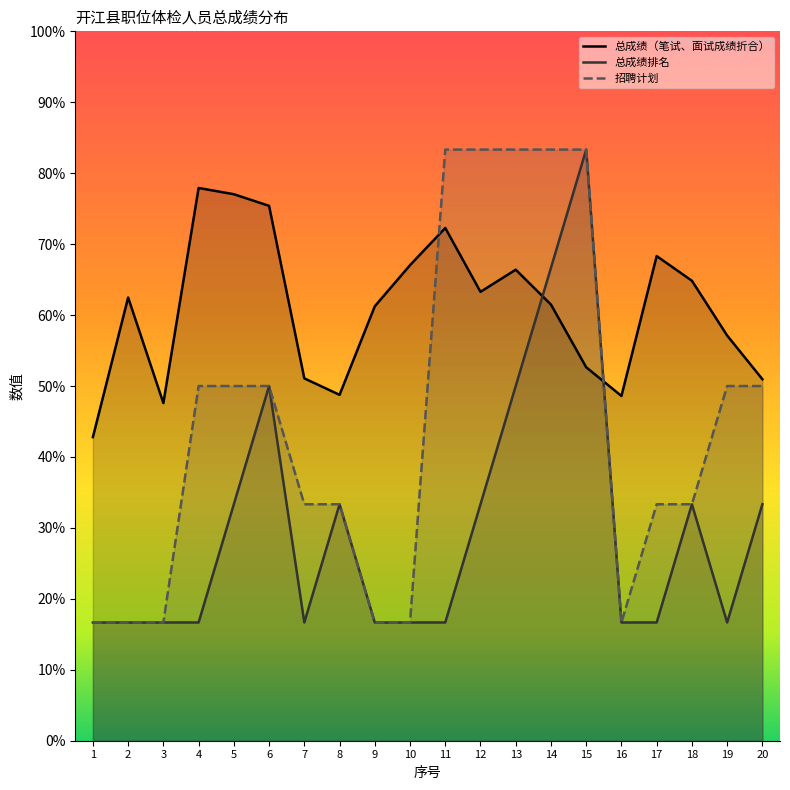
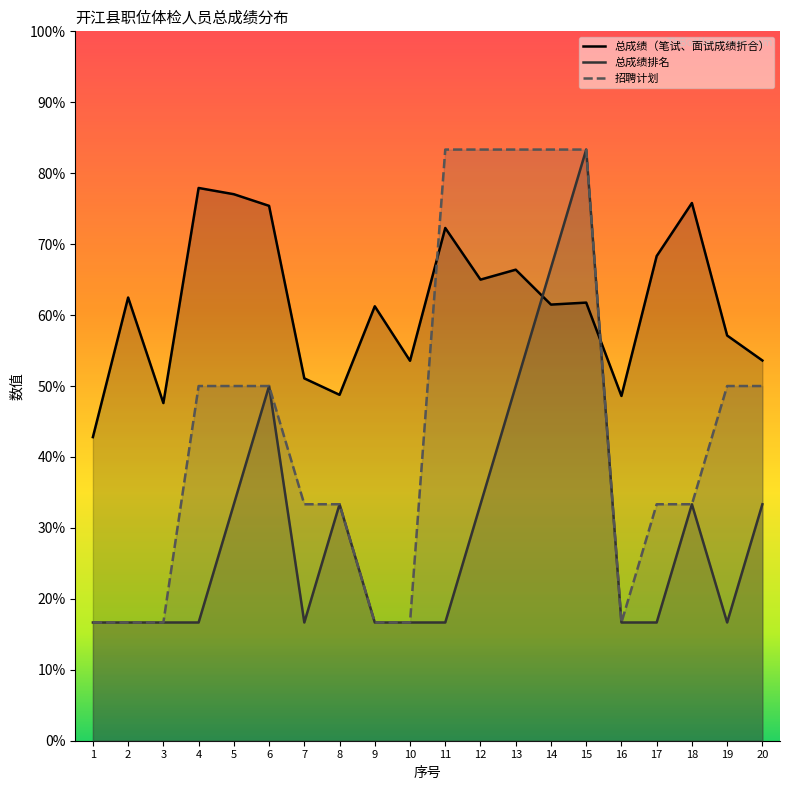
总成绩（笔试、面试成绩折合）, 10: 67% -> 54%
总成绩（笔试、面试成绩折合）, 12: 63% -> 65%
总成绩（笔试、面试成绩折合）, 15: 53% -> 62%
总成绩（笔试、面试成绩折合）, 18: 65% -> 76%
总成绩（笔试、面试成绩折合）, 20: 51% -> 54%
